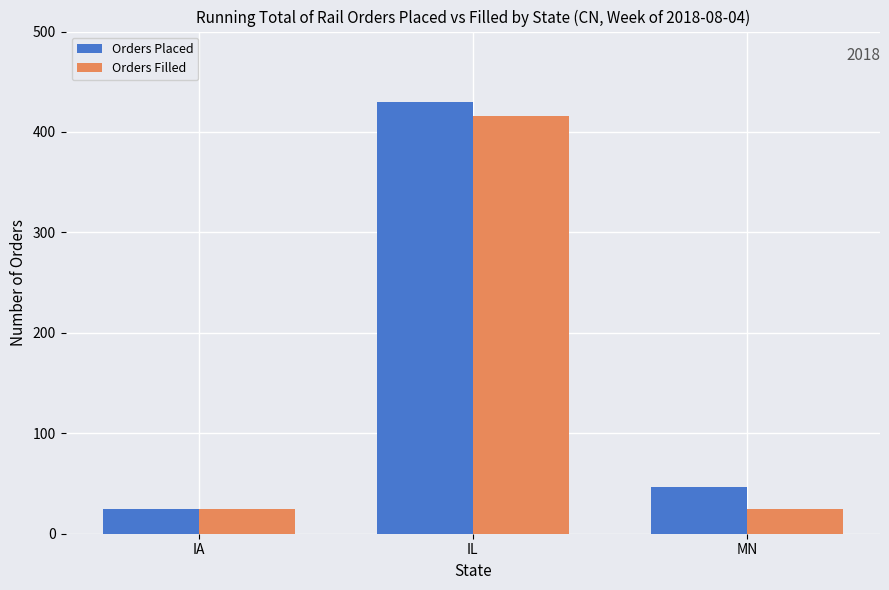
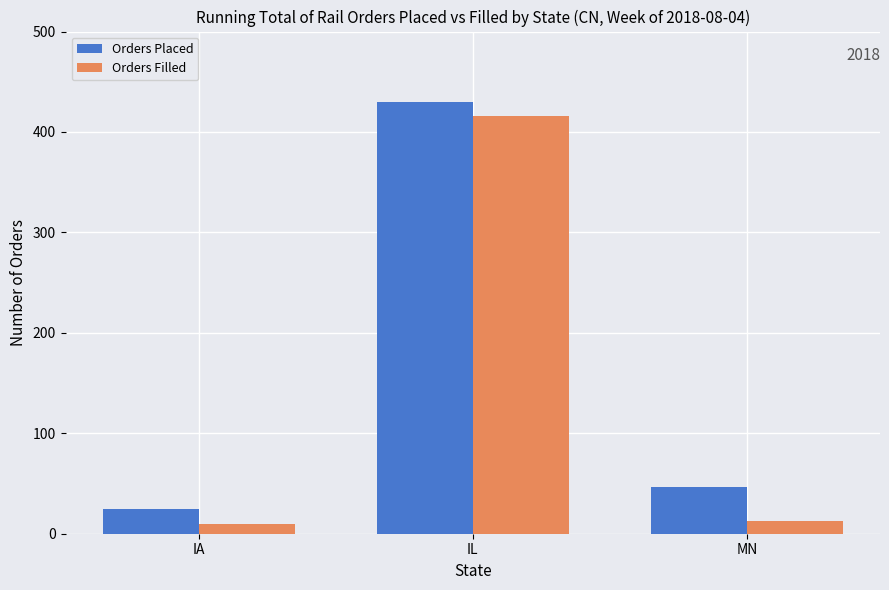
Orders Filled, IA: 25 -> 10
Orders Filled, MN: 25 -> 13
